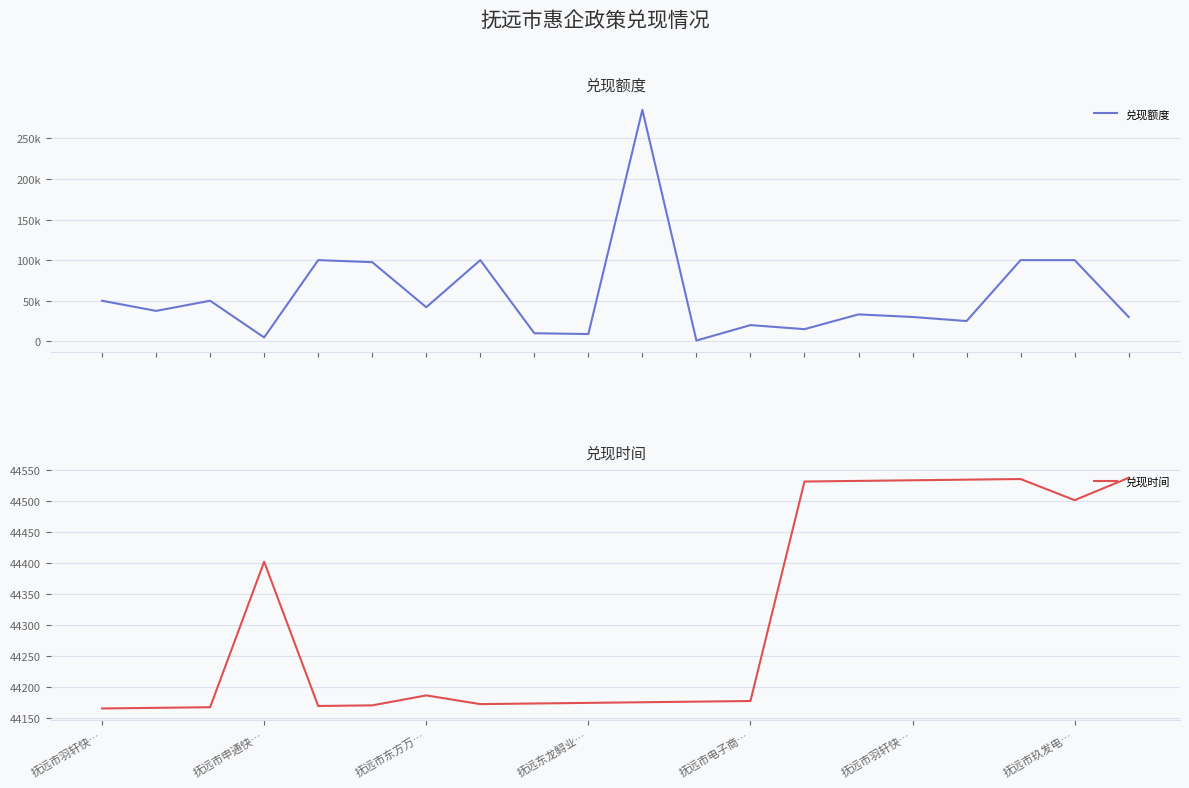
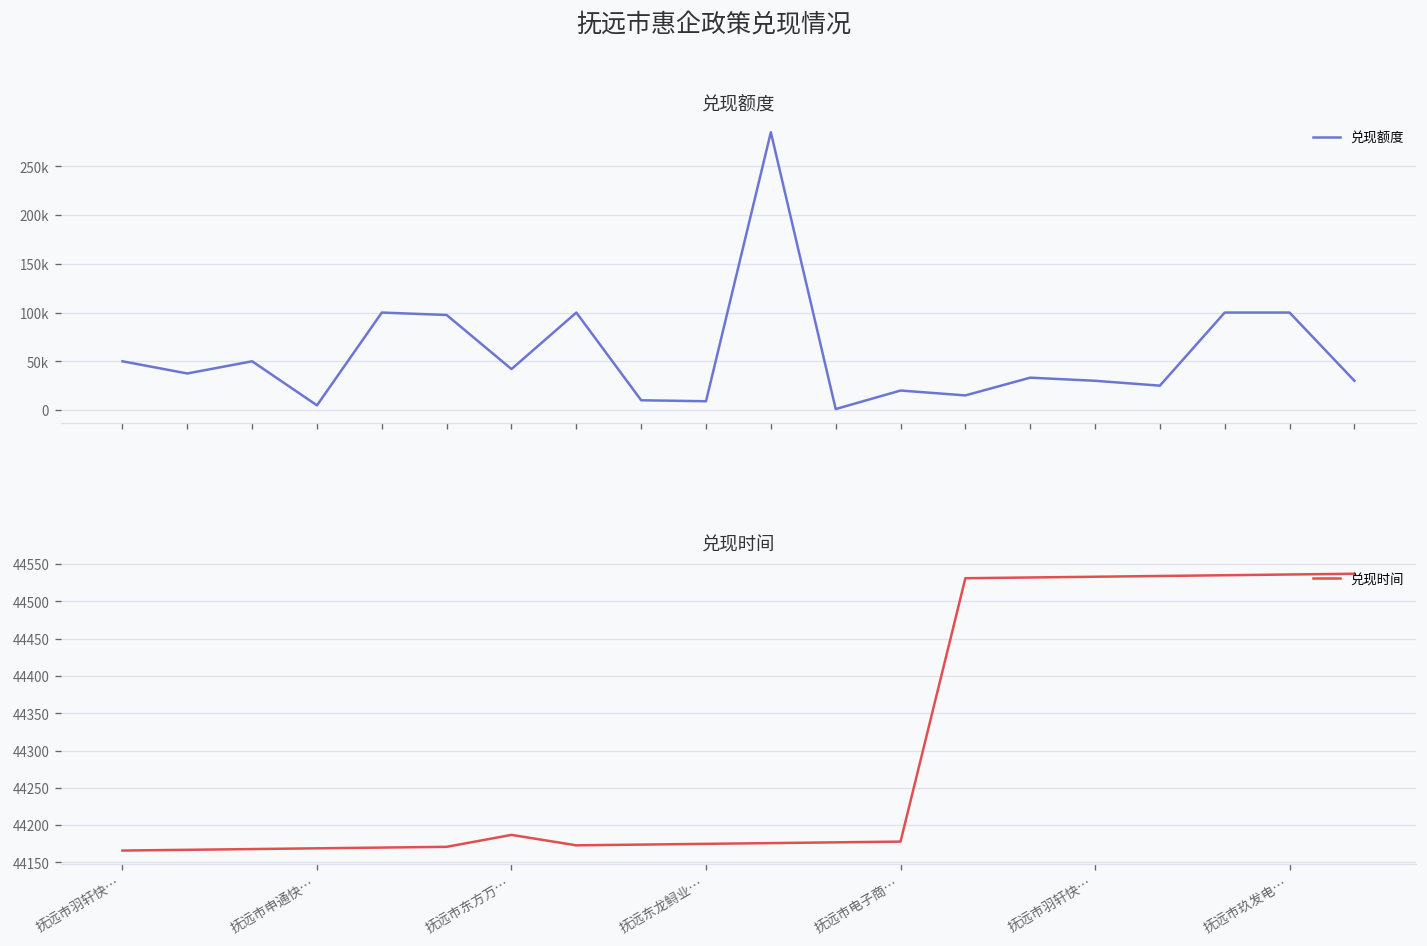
兑现时间, 抚远市申通快…: 44400 -> 44170
兑现时间, 抚远市玖发电…: 44500 -> 44540
